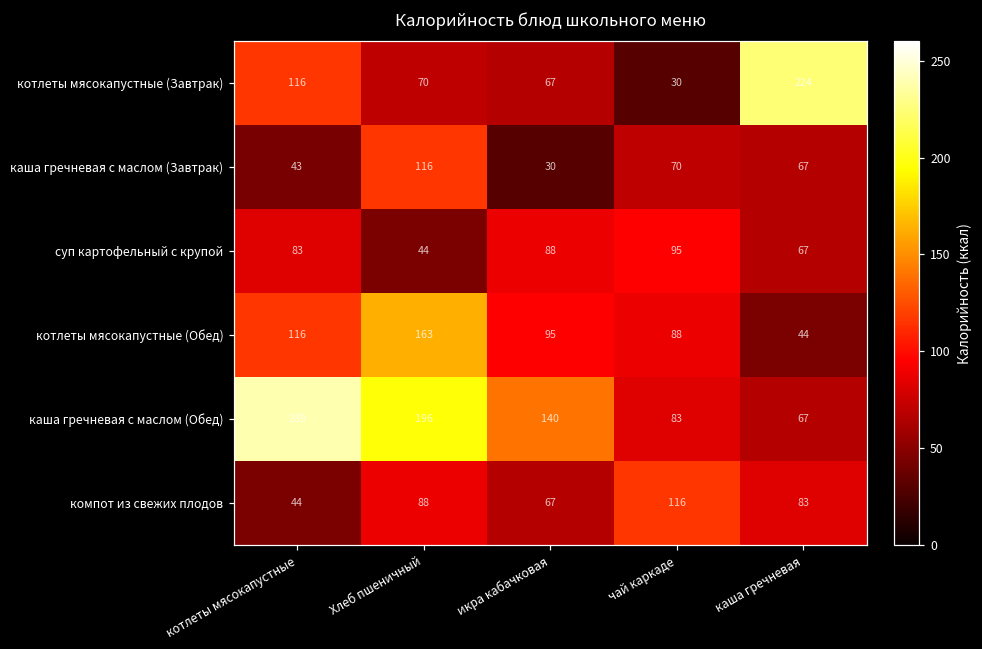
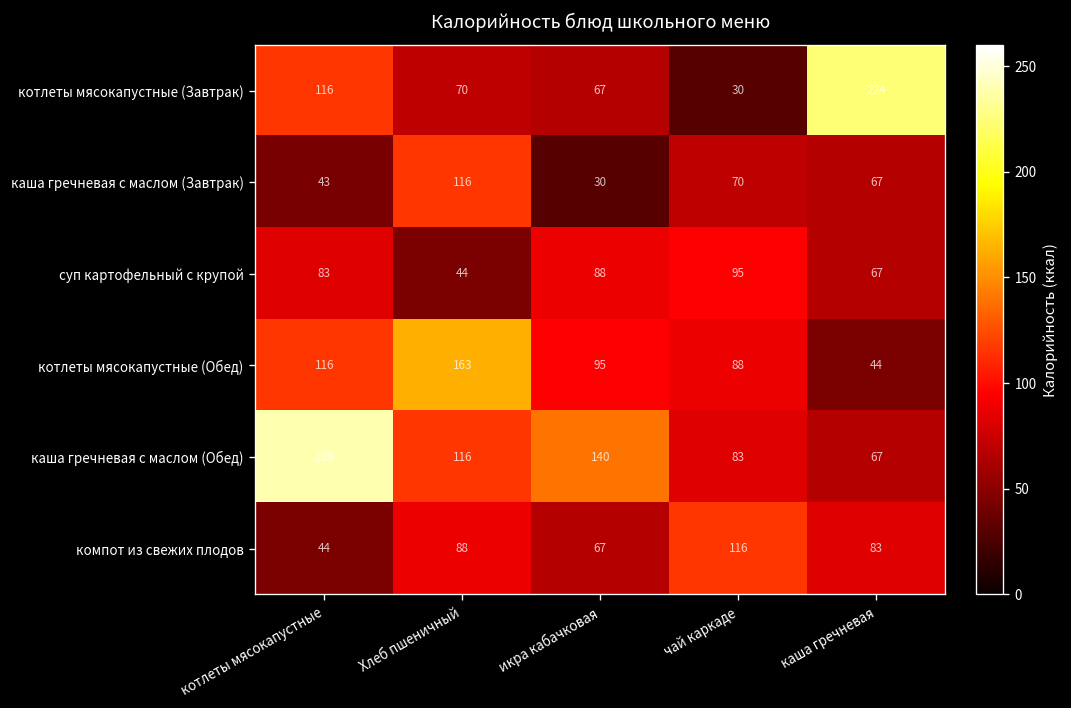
каша гречневая с маслом (Обед), Хлеб пшеничный: 196 -> 116
